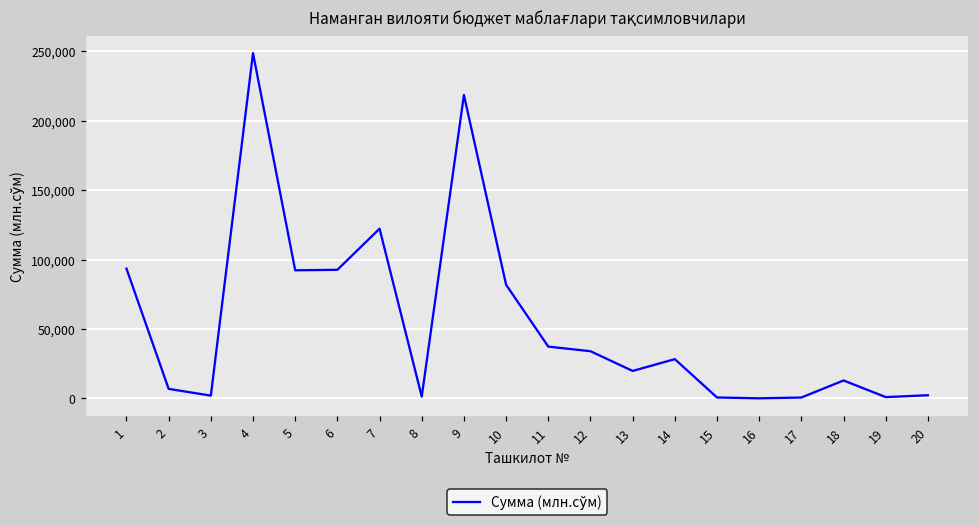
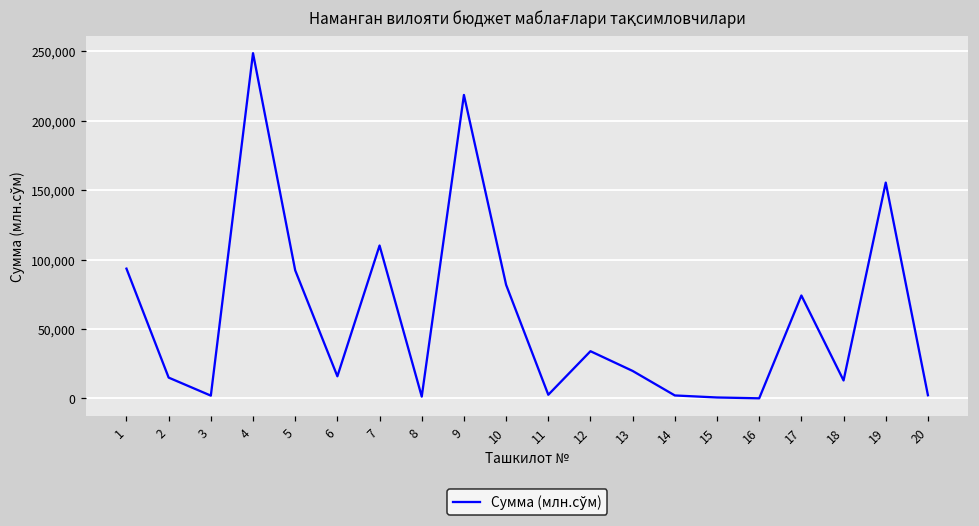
2: 7,000 -> 15,000
6: 93,000 -> 16,000
7: 122,000 -> 110,000
11: 37,000 -> 3,000
14: 28,000 -> 2,000
17: 1,000 -> 74,000
19: 1,000 -> 155,000
